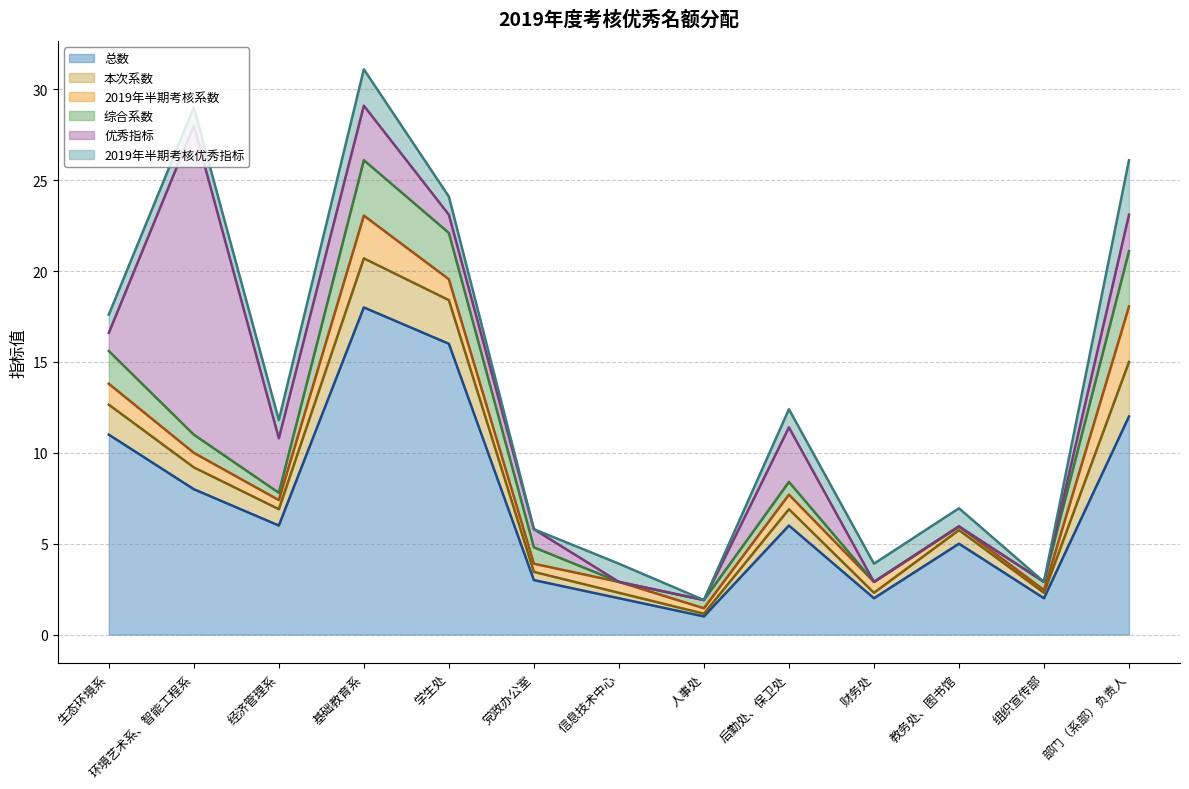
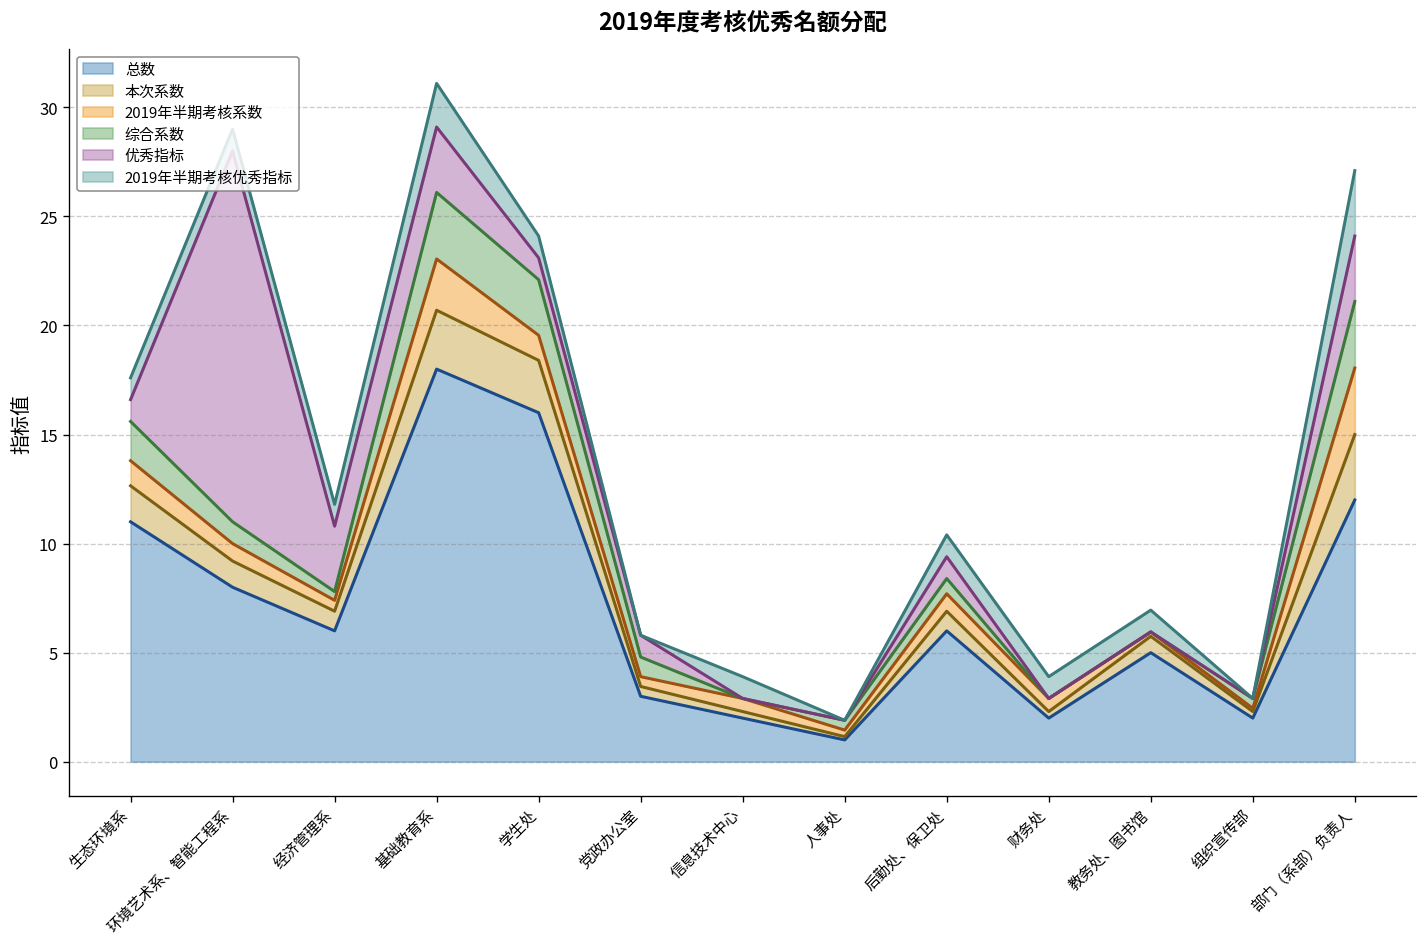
优秀指标, 后勤处、保卫处: 3 -> 1
优秀指标, 部门（系部）负责人: 2 -> 3
